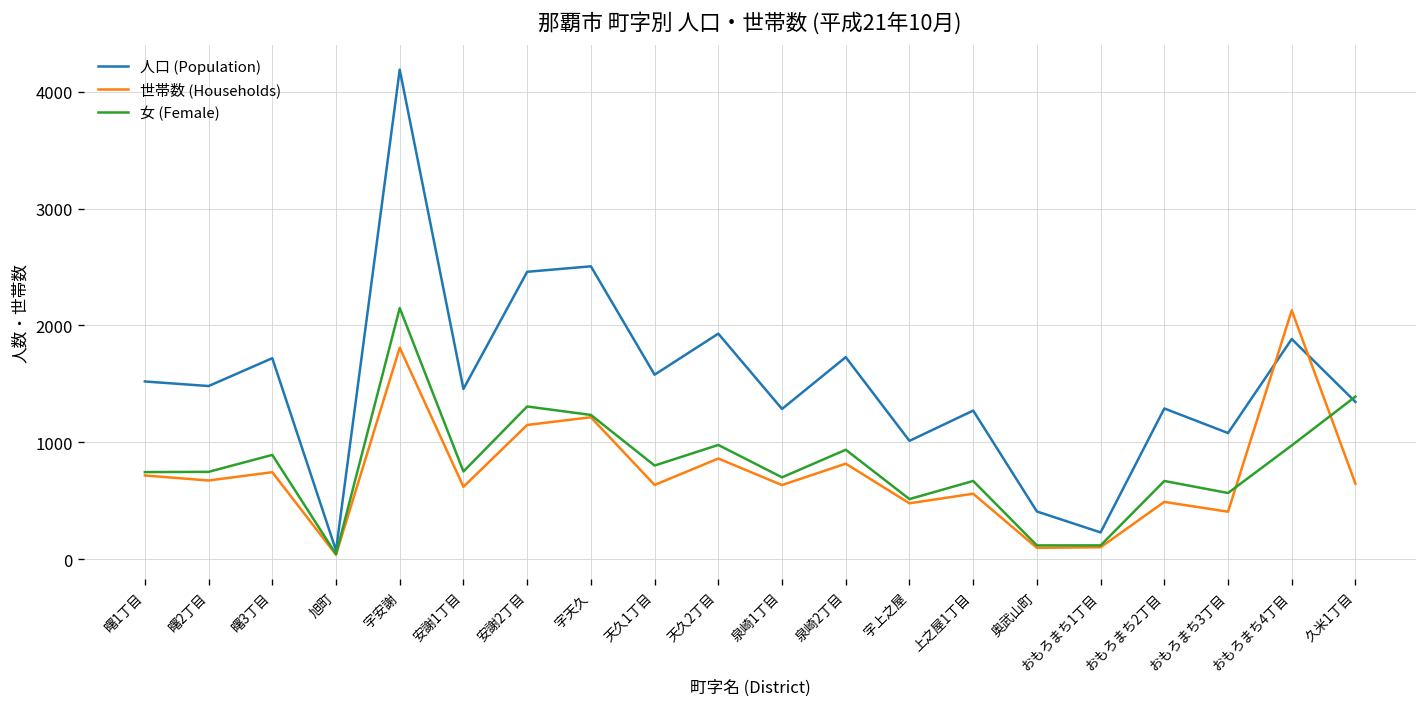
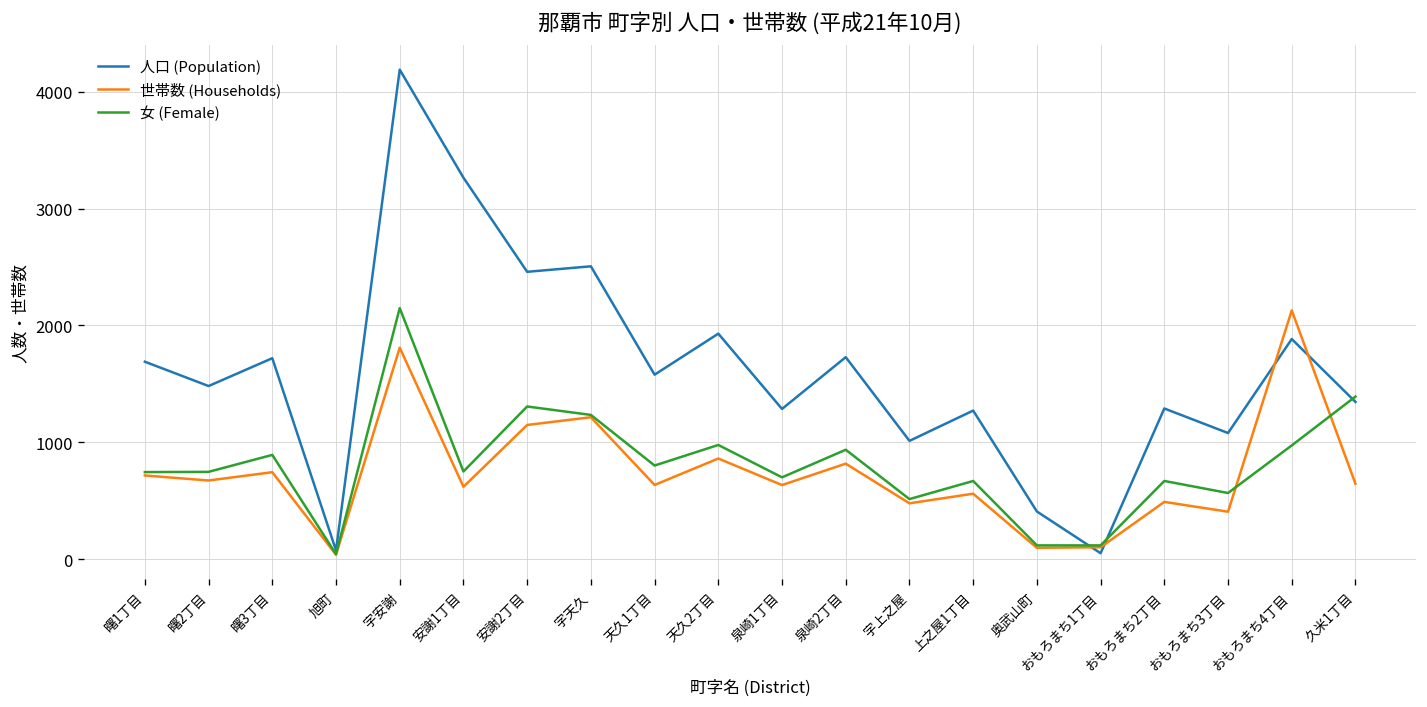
人口 (Population), 曙1丁目: 1500 -> 1700
人口 (Population), 安謝1丁目: 1500 -> 3300
人口 (Population), おもろまち1丁目: 200 -> 100
